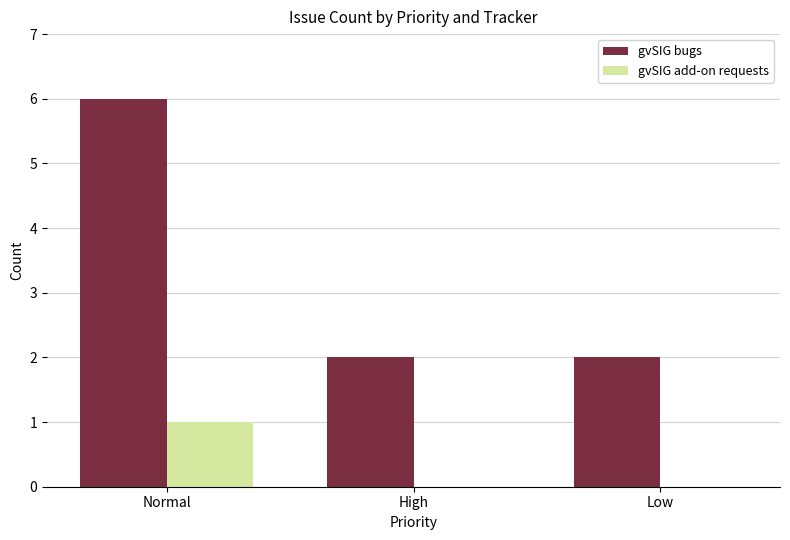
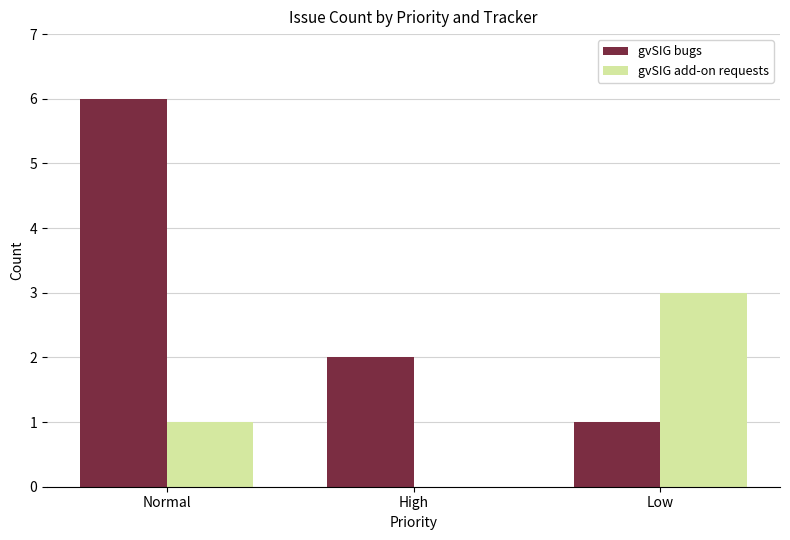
gvSIG bugs, Low: 2 -> 1
gvSIG add-on requests, Low: 0 -> 3
